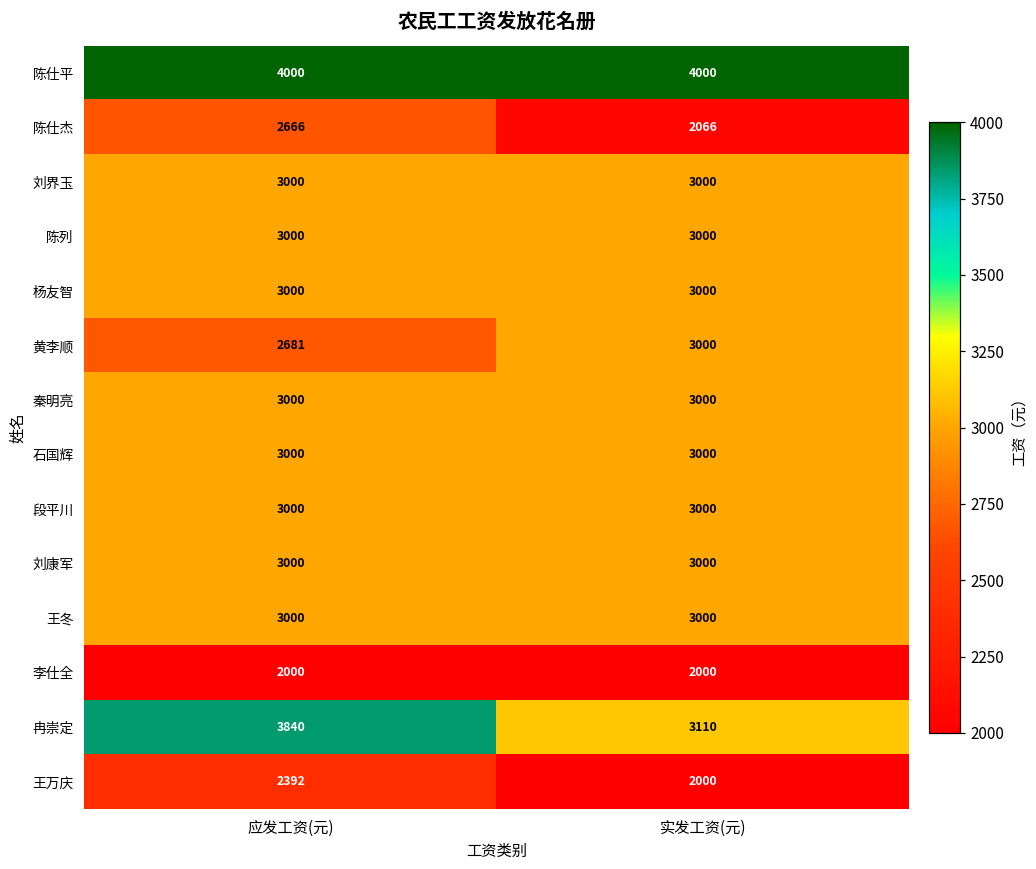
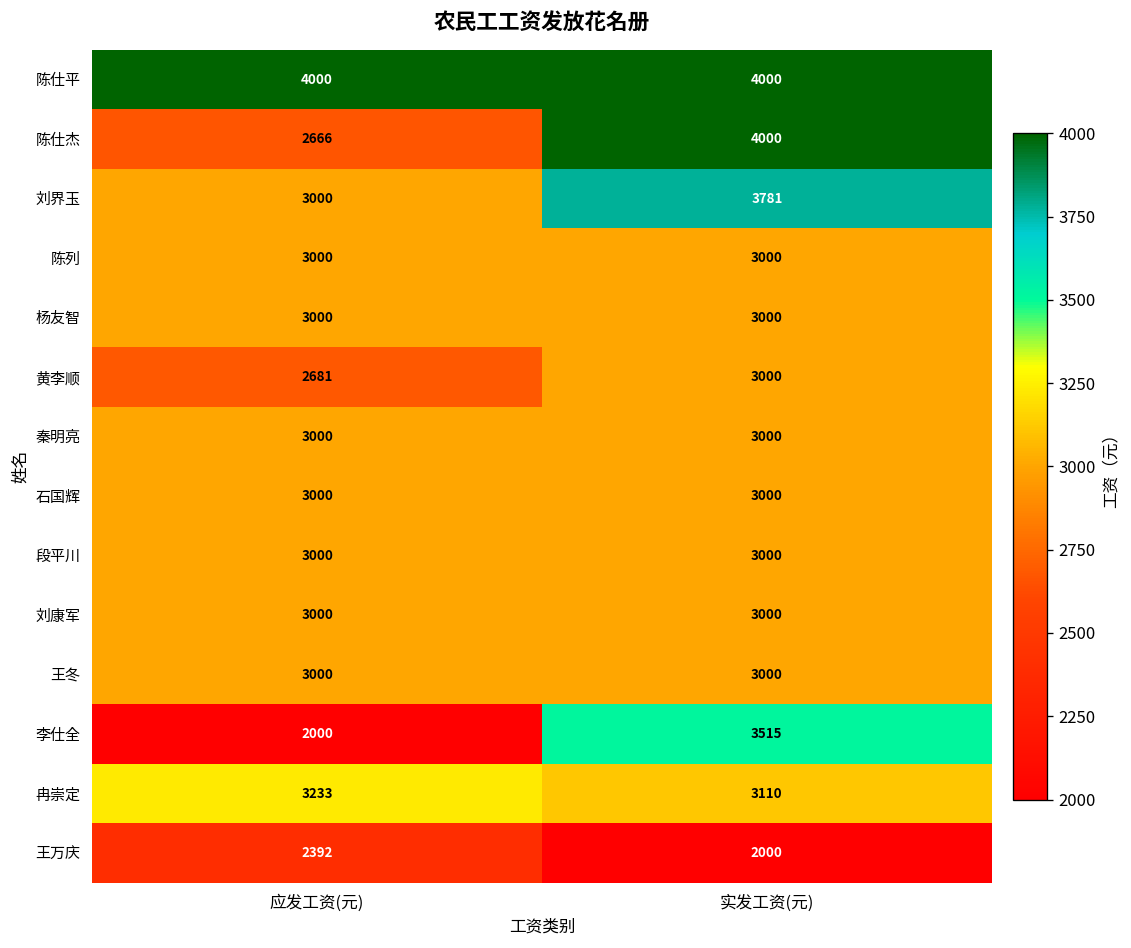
陈仕杰, 实发工资(元): 2066 -> 4000
刘界玉, 实发工资(元): 3000 -> 3781
李仕全, 实发工资(元): 2000 -> 3515
冉崇定, 应发工资(元): 3840 -> 3233
